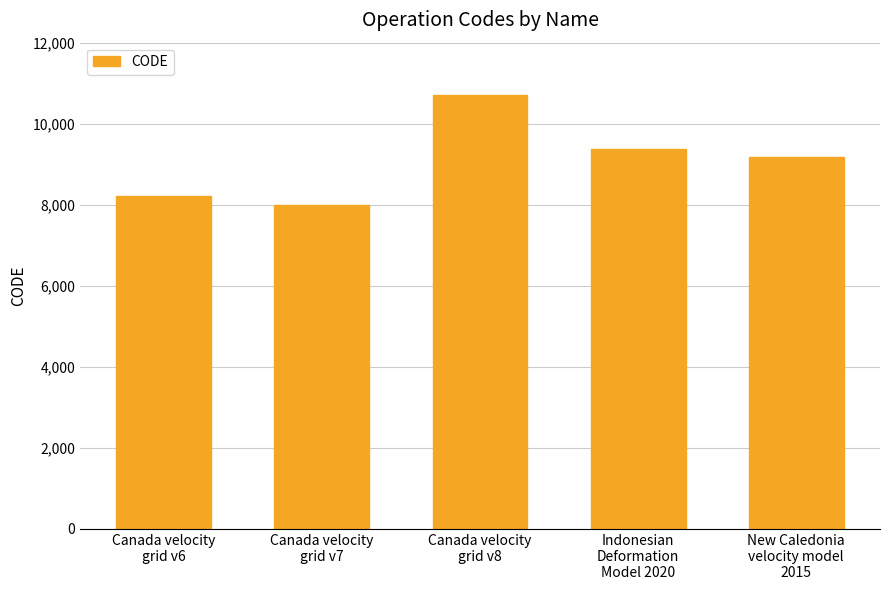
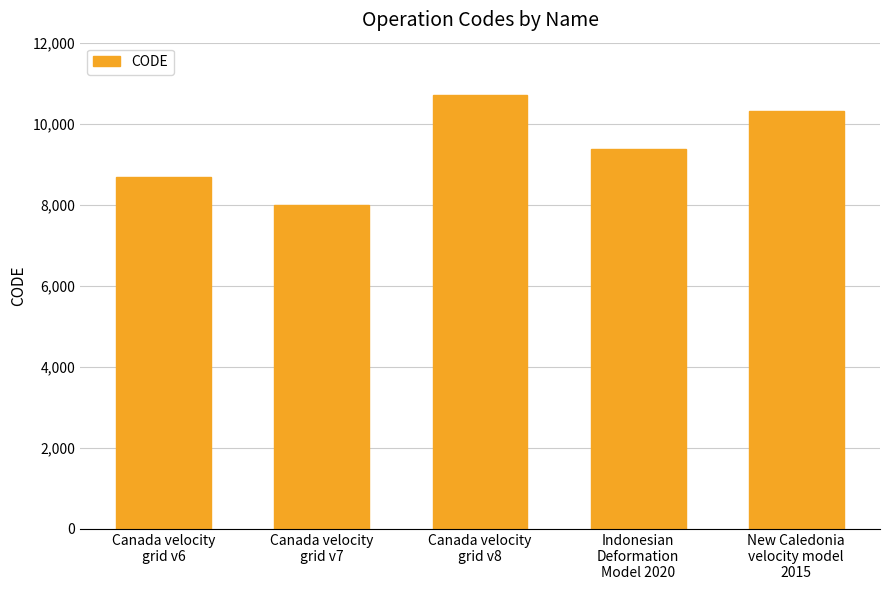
Canada velocity grid v6: 8,200 -> 8,700
New Caledonia velocity model 2015: 9,200 -> 10,300
